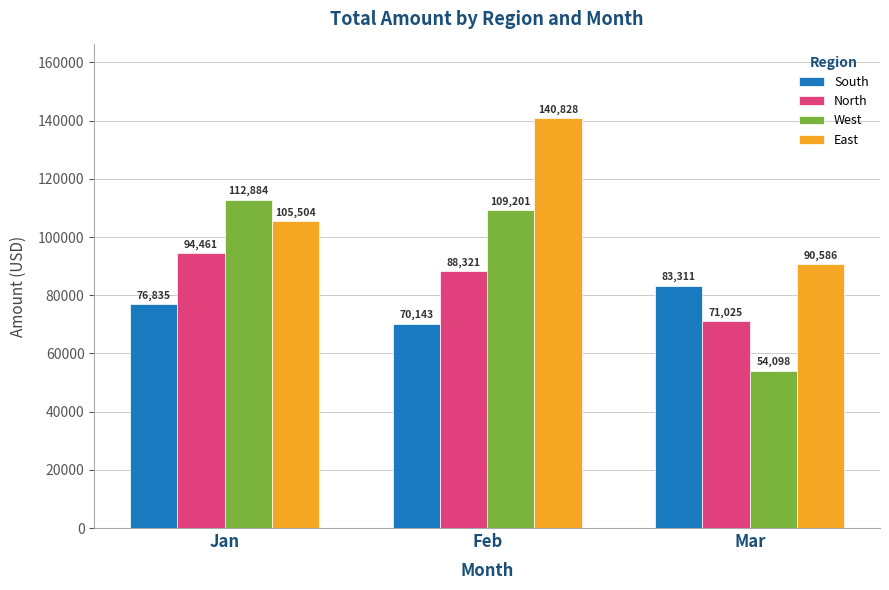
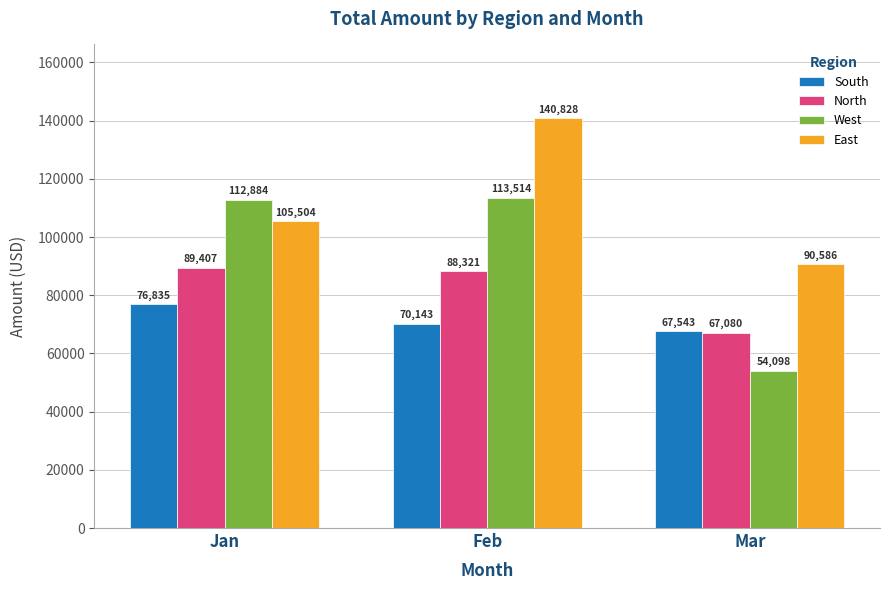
North, Jan: 94,461 -> 89,407
West, Feb: 109,201 -> 113,514
South, Mar: 83,311 -> 67,543
North, Mar: 71,025 -> 67,080
